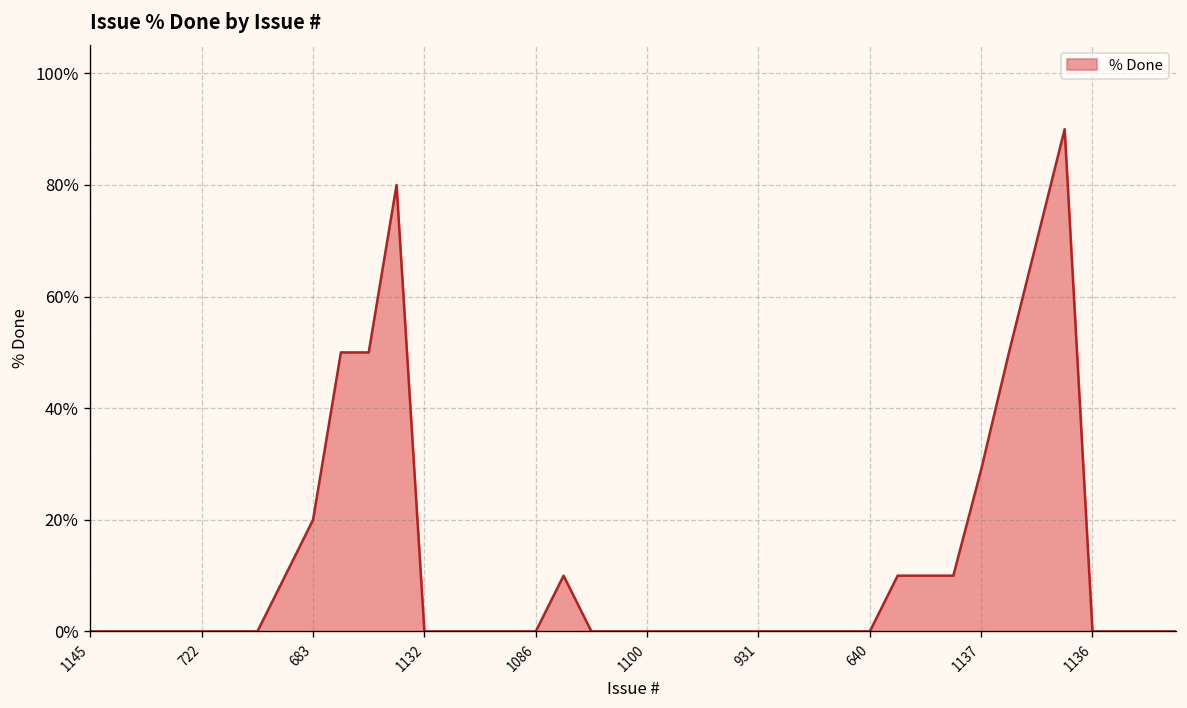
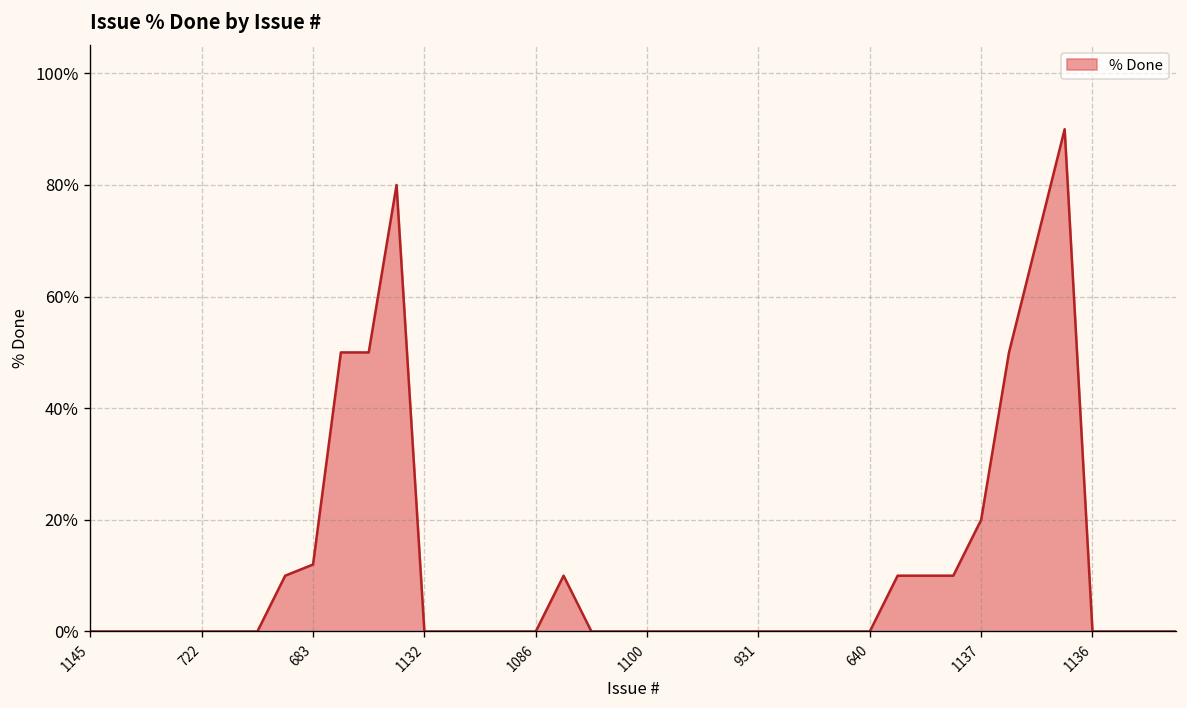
683: 20% -> 12%
1137: 29% -> 20%
